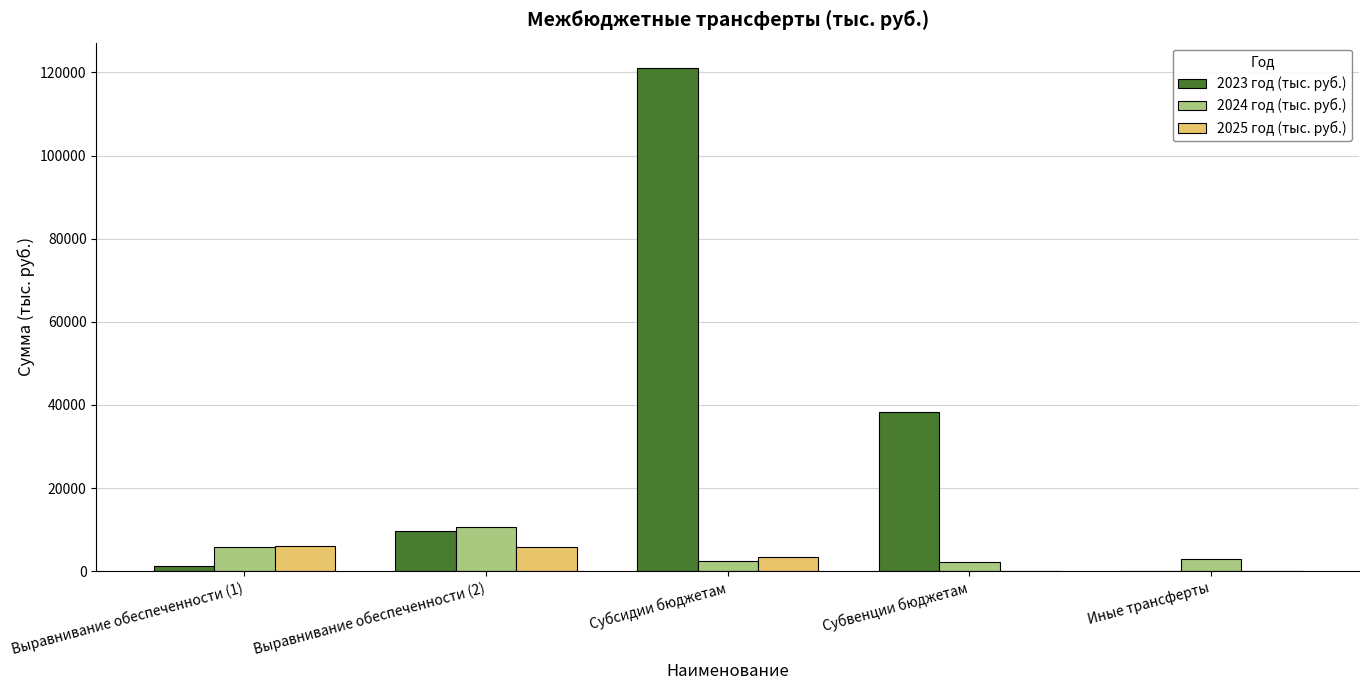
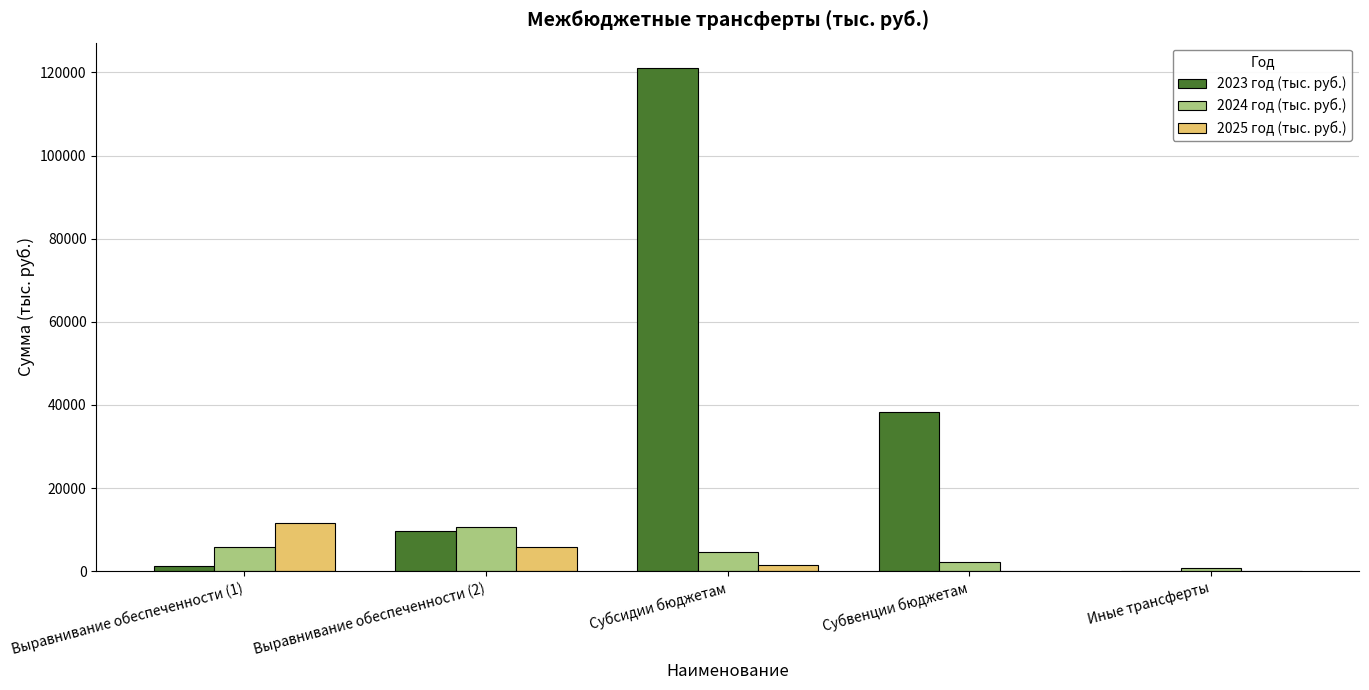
2025 год (тыс. руб.), Выравнивание обеспеченности (1): 6000 -> 12000
2024 год (тыс. руб.), Субсидии бюджетам: 2000 -> 5000
2025 год (тыс. руб.), Субсидии бюджетам: 4000 -> 1000
2024 год (тыс. руб.), Иные трансферты: 3000 -> 1000
